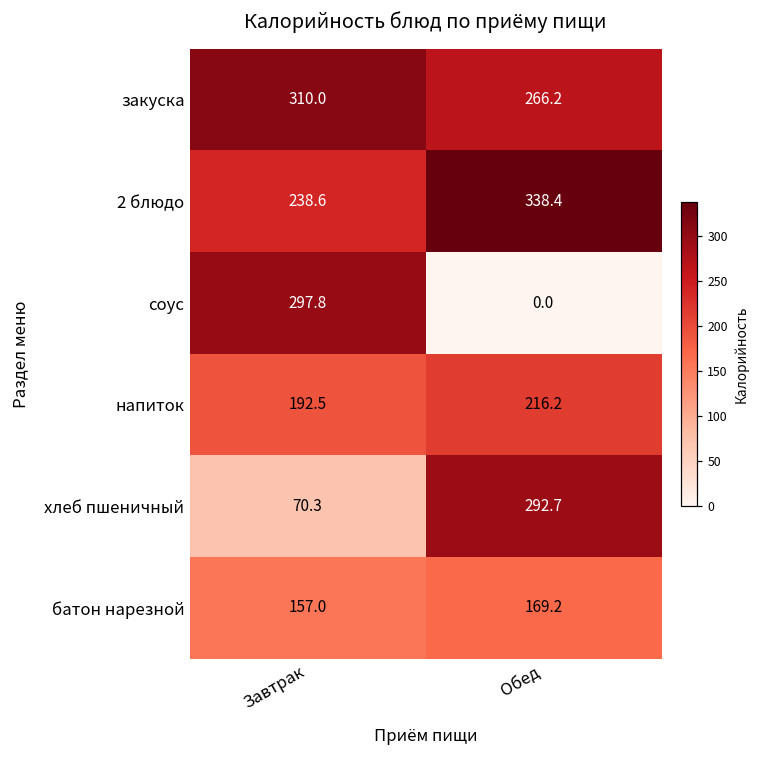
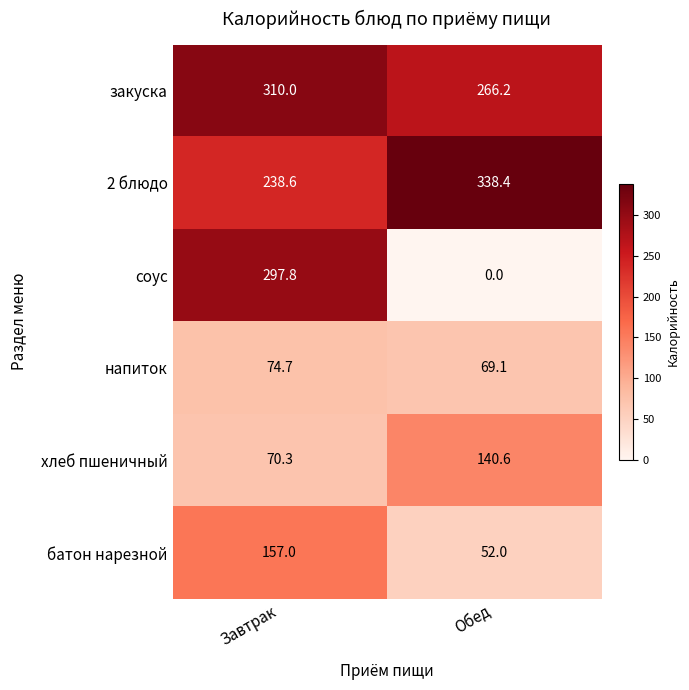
напиток, Завтрак: 192.5 -> 74.7
напиток, Обед: 216.2 -> 69.1
хлеб пшеничный, Обед: 292.7 -> 140.6
батон нарезной, Обед: 169.2 -> 52.0
